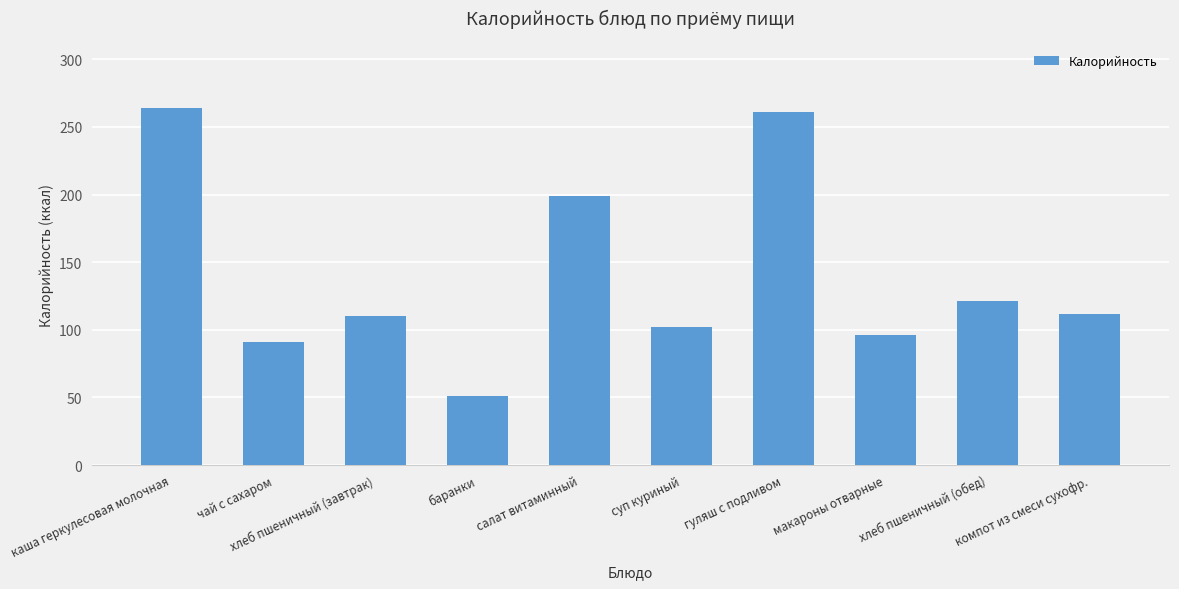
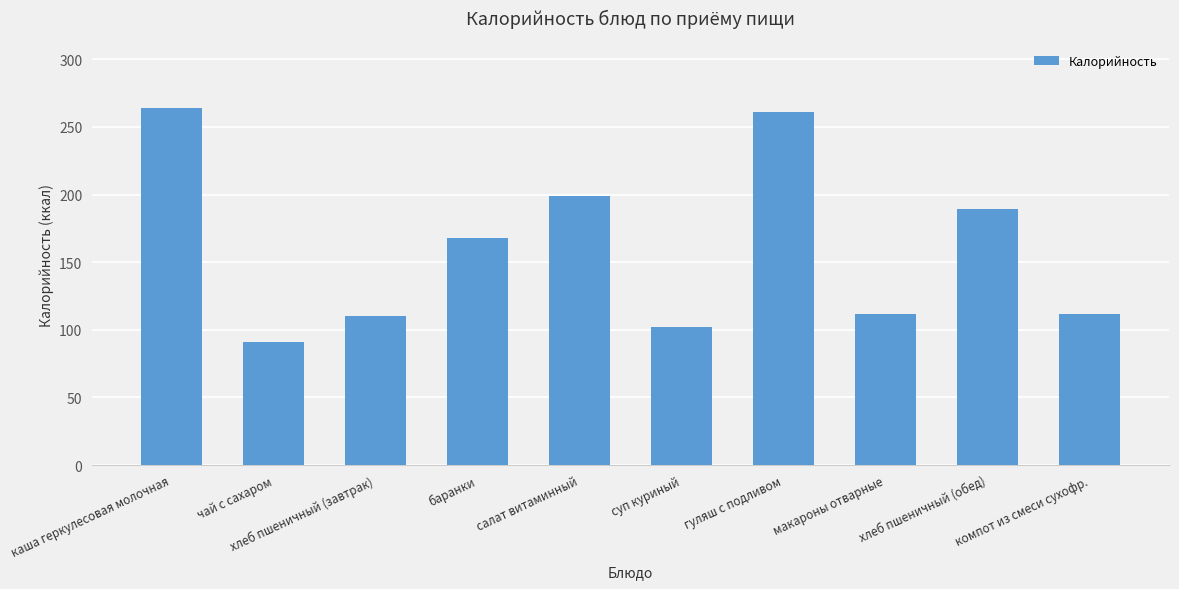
баранки: 51 -> 168
макароны отварные: 96 -> 112
хлеб пшеничный (обед): 121 -> 189
